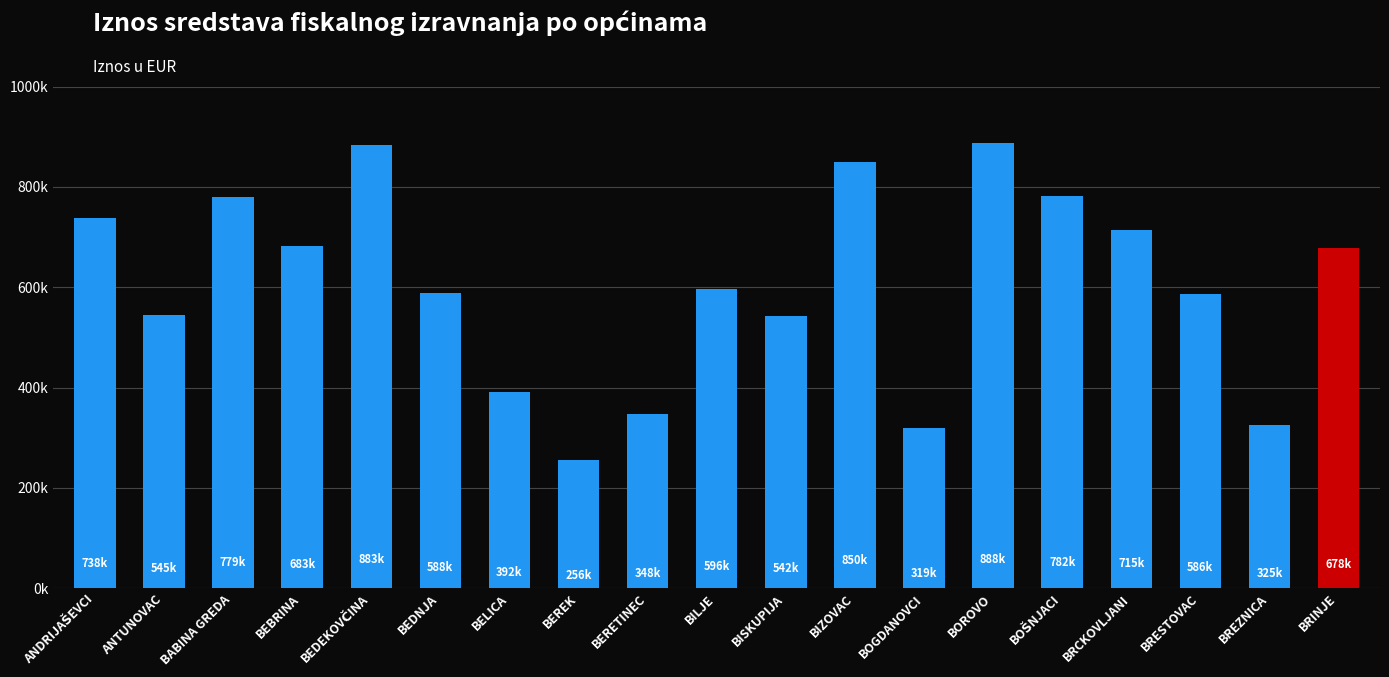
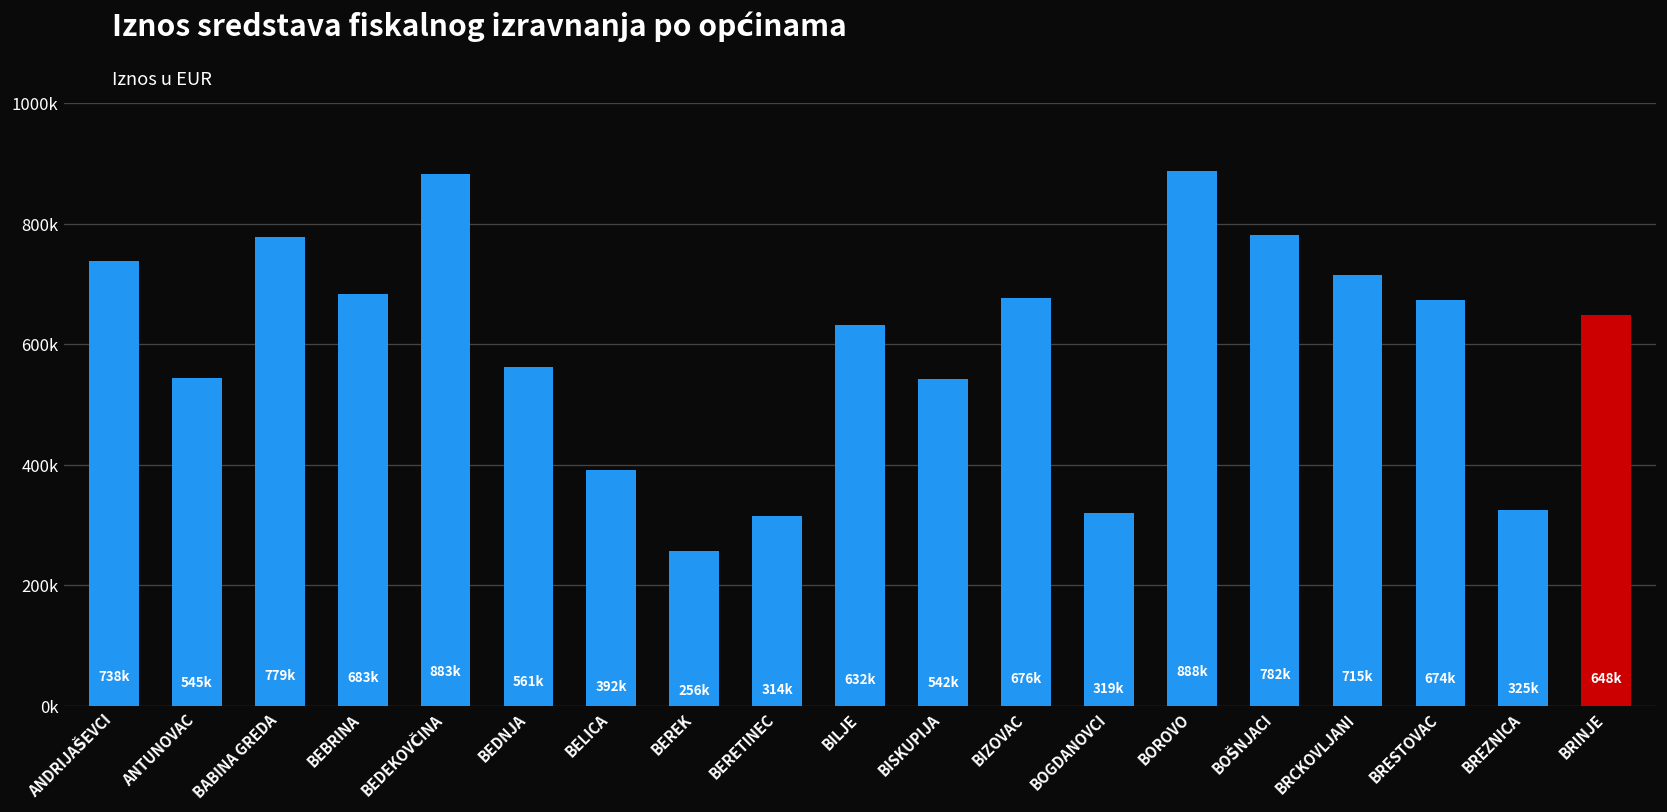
BEDNJA: 588k -> 561k
BERETINEC: 348k -> 314k
BILJE: 596k -> 632k
BIZOVAC: 850k -> 676k
BRESTOVAC: 586k -> 674k
BRINJE: 678k -> 648k
